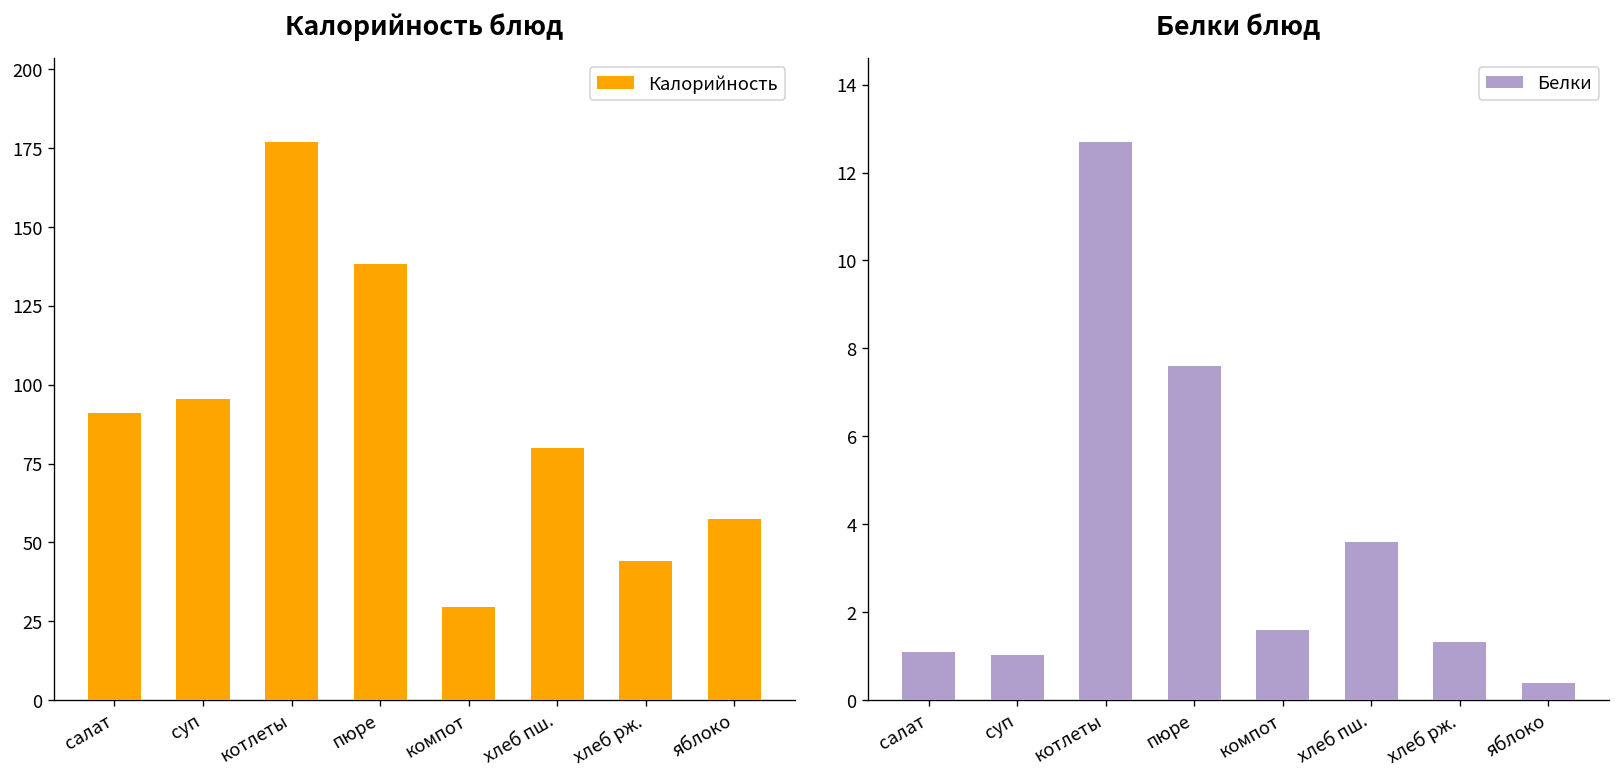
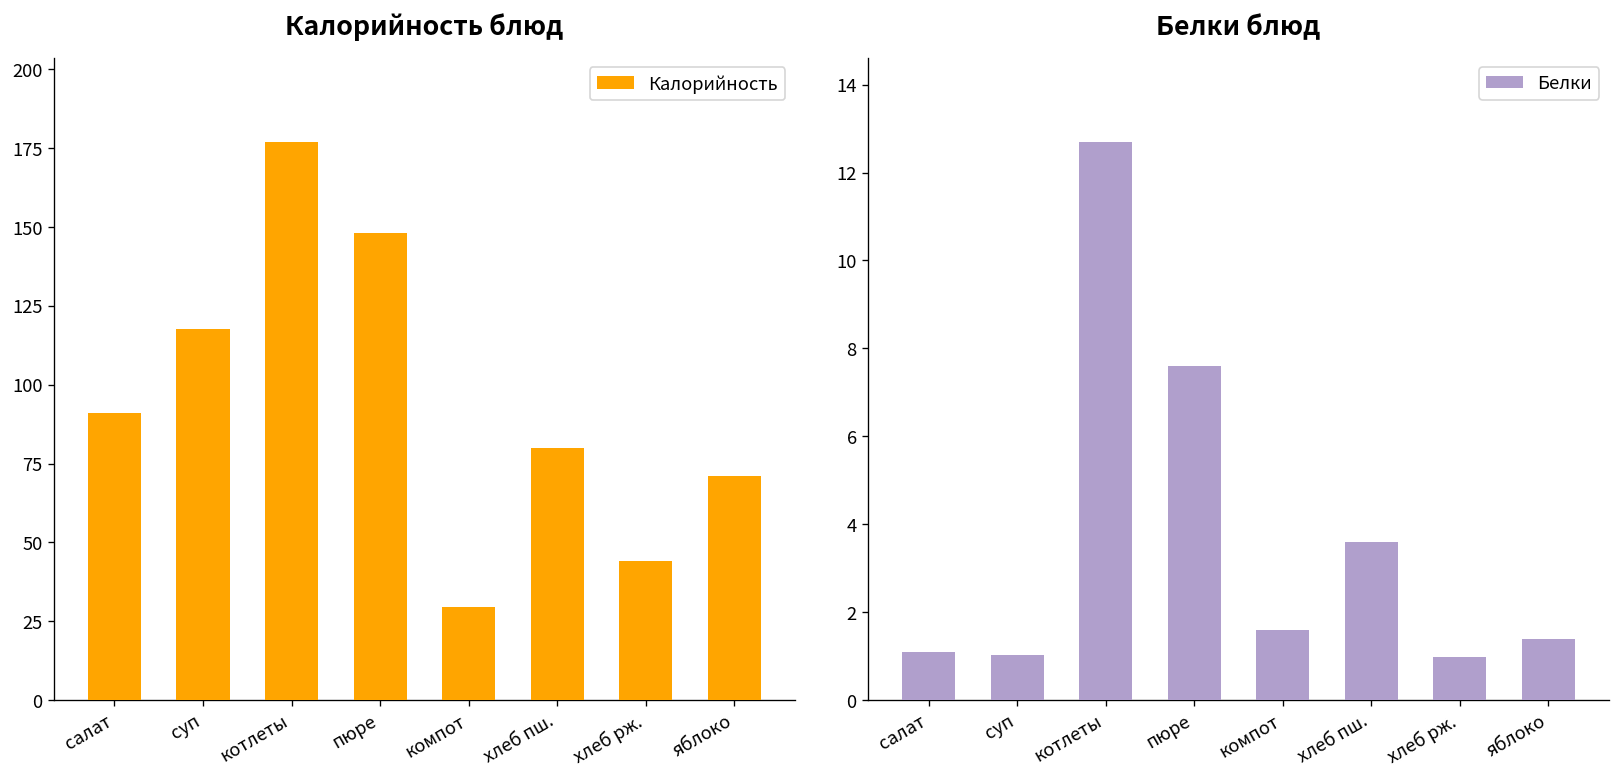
Калорийность блюд, суп: 95 -> 118
Калорийность блюд, пюре: 138 -> 148
Калорийность блюд, яблоко: 57 -> 71
Белки блюд, хлеб рж.: 1.3 -> 1.0
Белки блюд, яблоко: 0.4 -> 1.4
